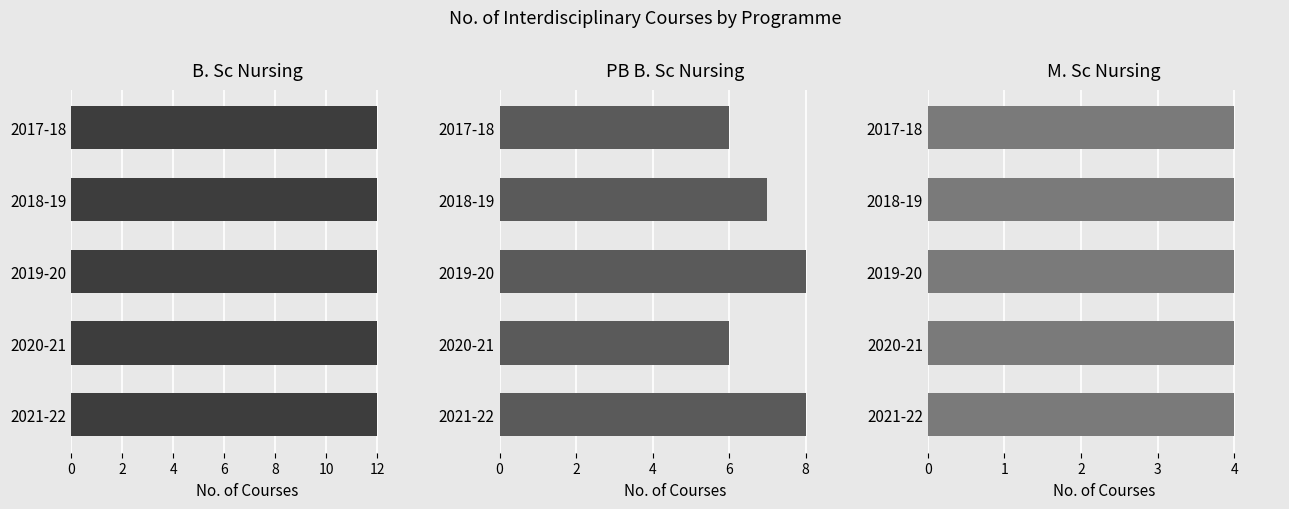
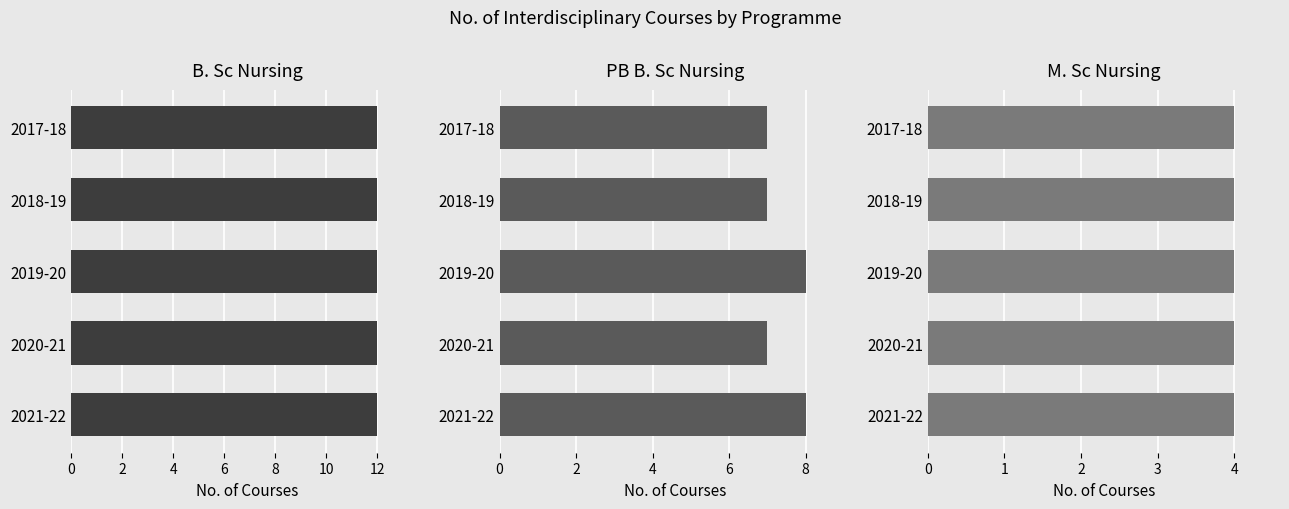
PB B. Sc Nursing, 2017-18: 6 -> 7
PB B. Sc Nursing, 2020-21: 6 -> 7
